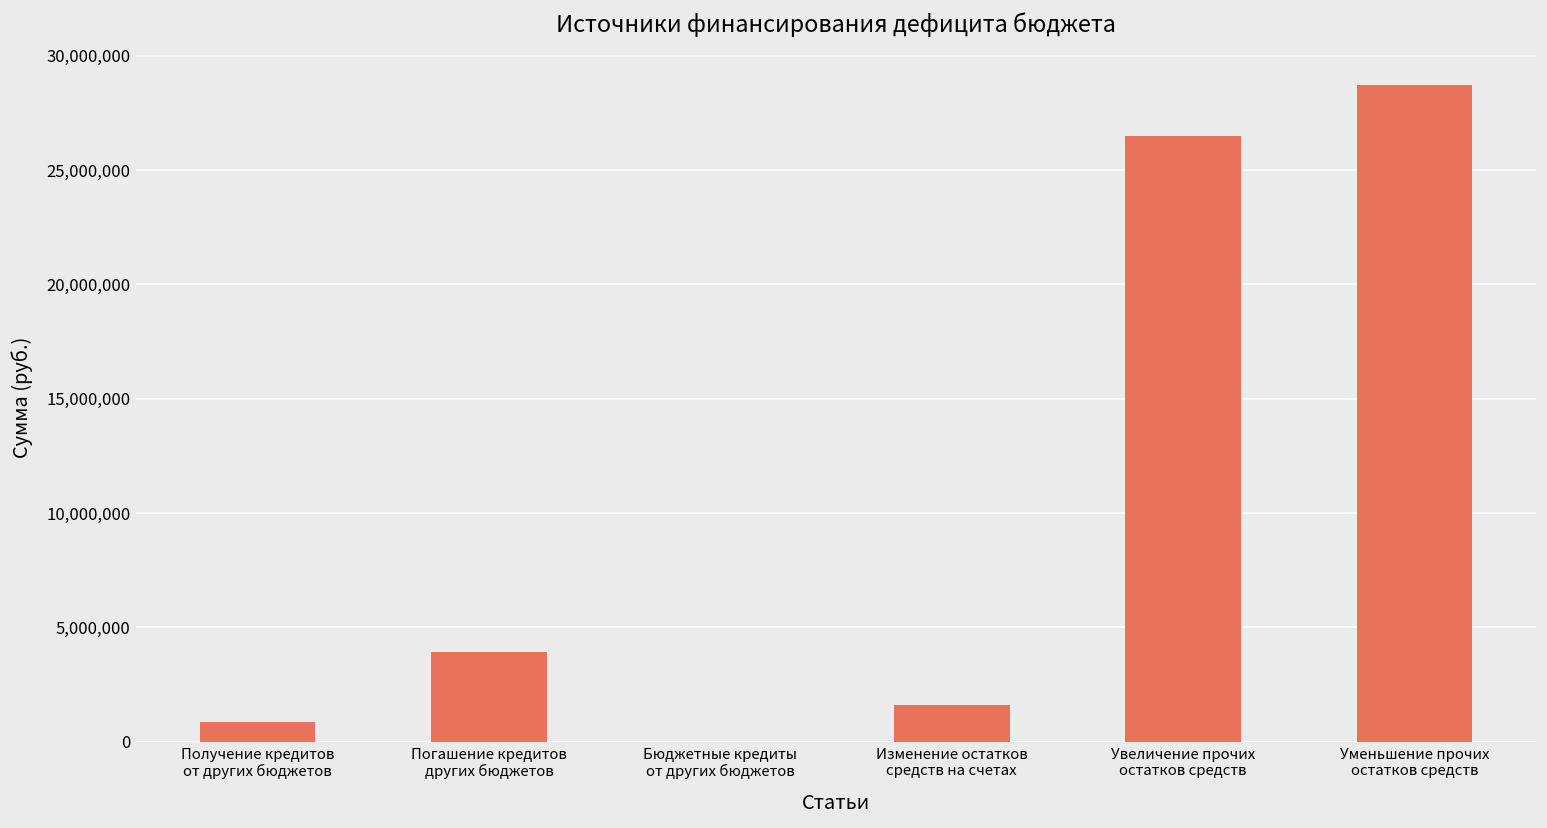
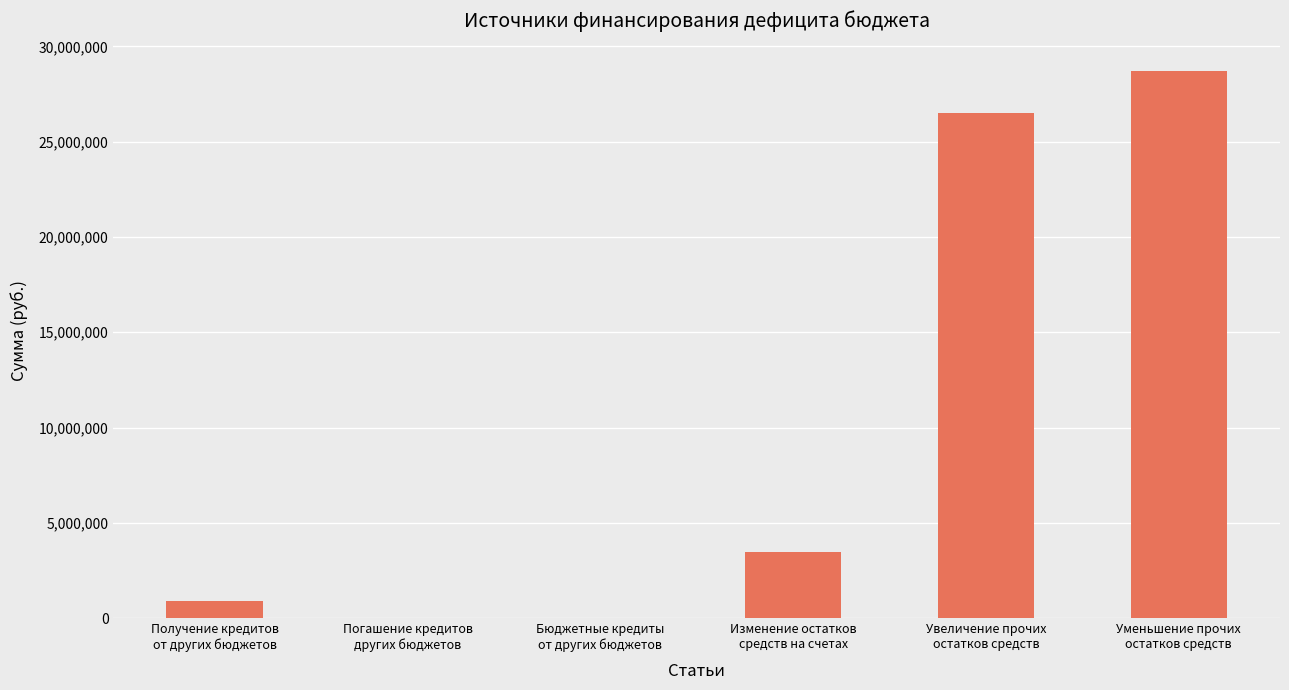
Погашение кредитов других бюджетов: 3,900,000 -> 0
Изменение остатков средств на счетах: 1,600,000 -> 3,500,000
